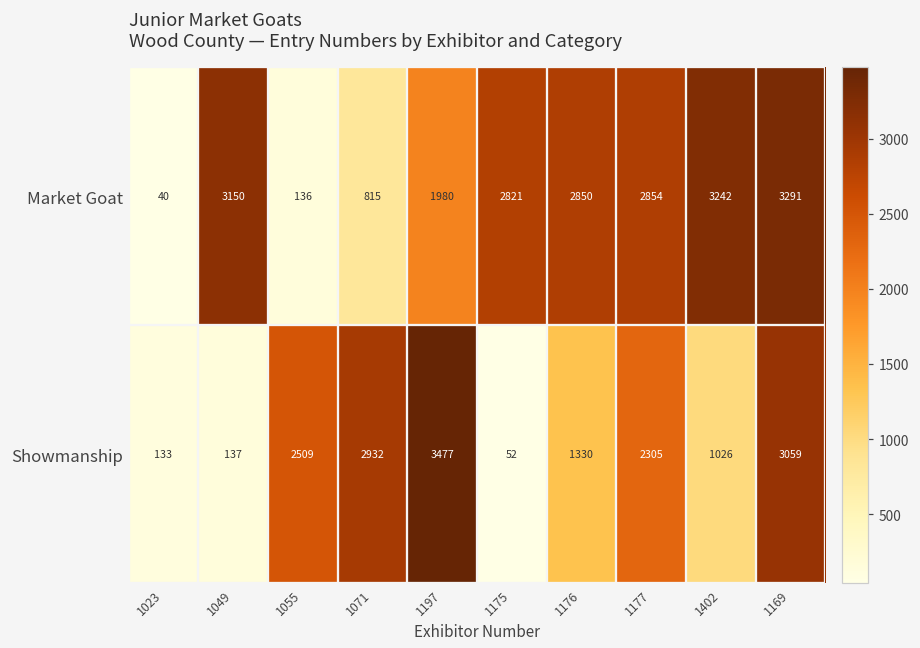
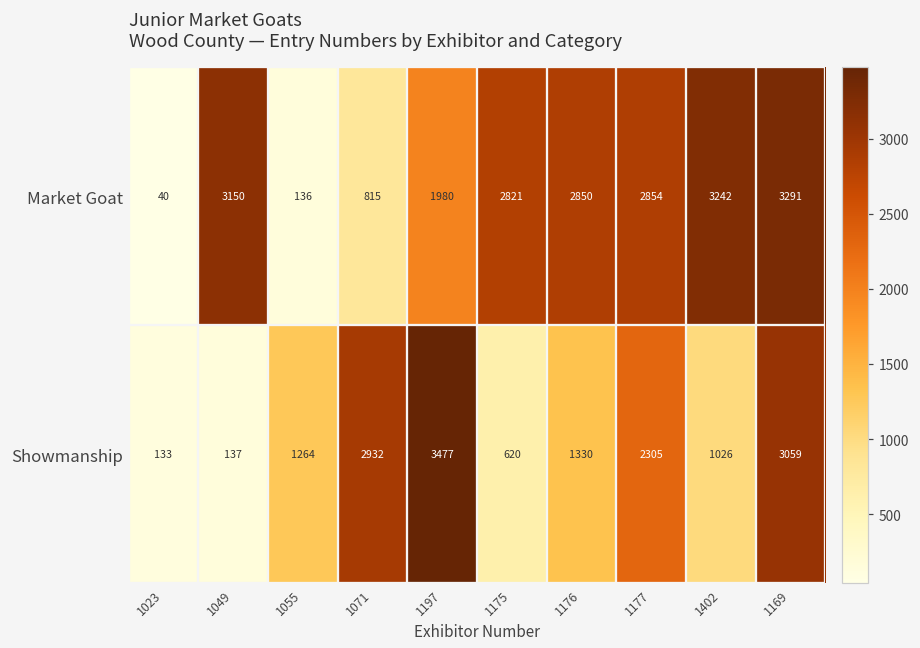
Showmanship, 1055: 2509 -> 1264
Showmanship, 1175: 52 -> 620
